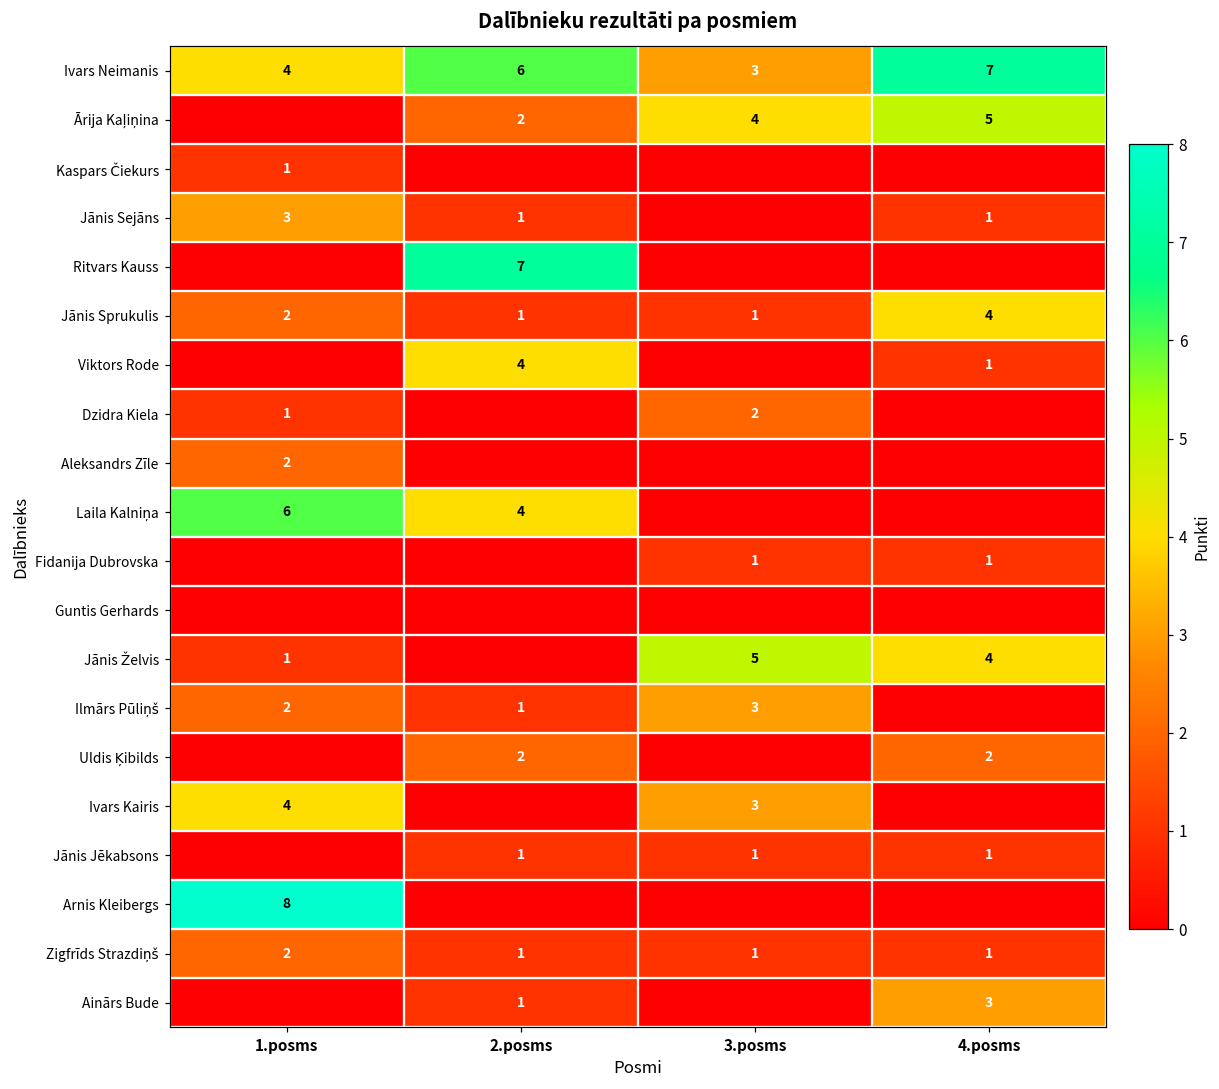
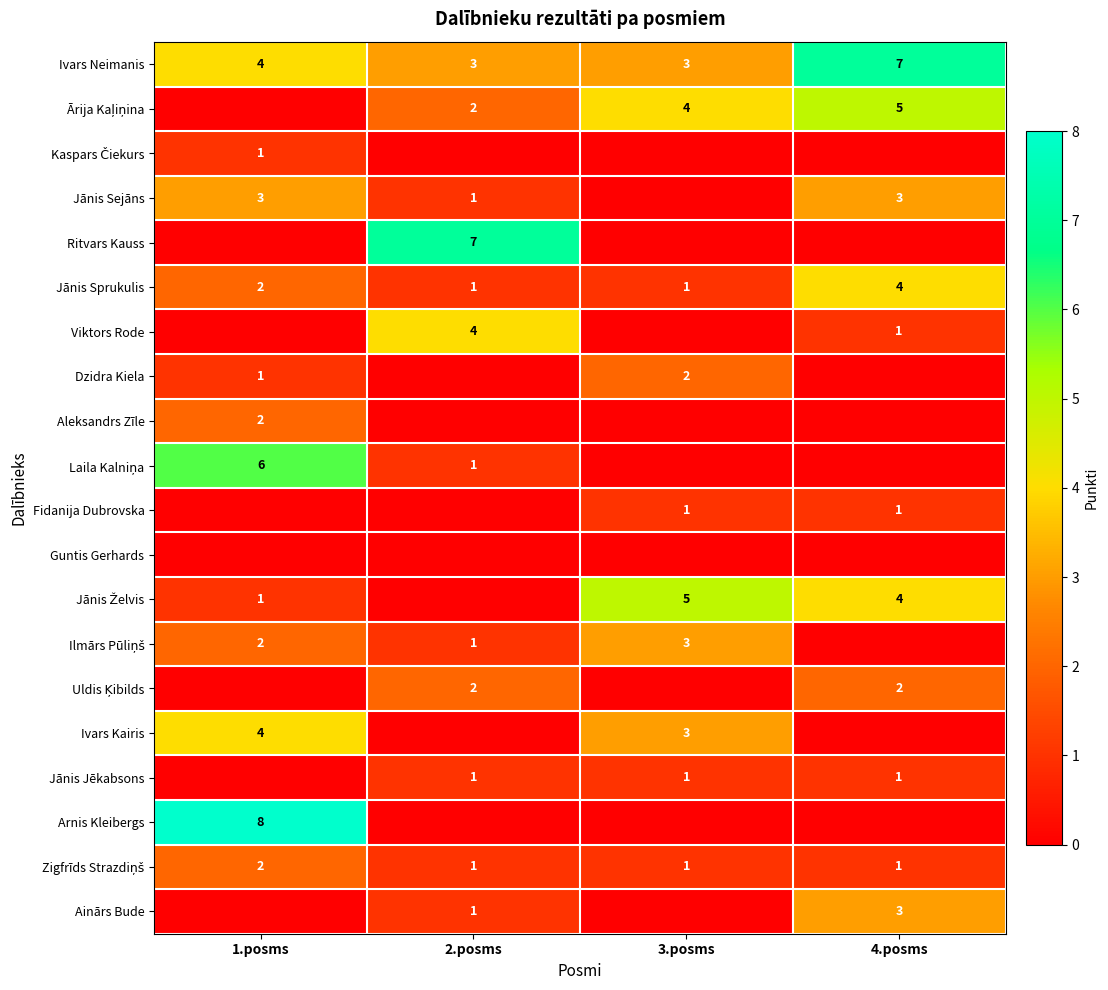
Ivars Neimanis, 2.posms: 6 -> 3
Jānis Sejāns, 4.posms: 1 -> 3
Laila Kalniņa, 2.posms: 4 -> 1
